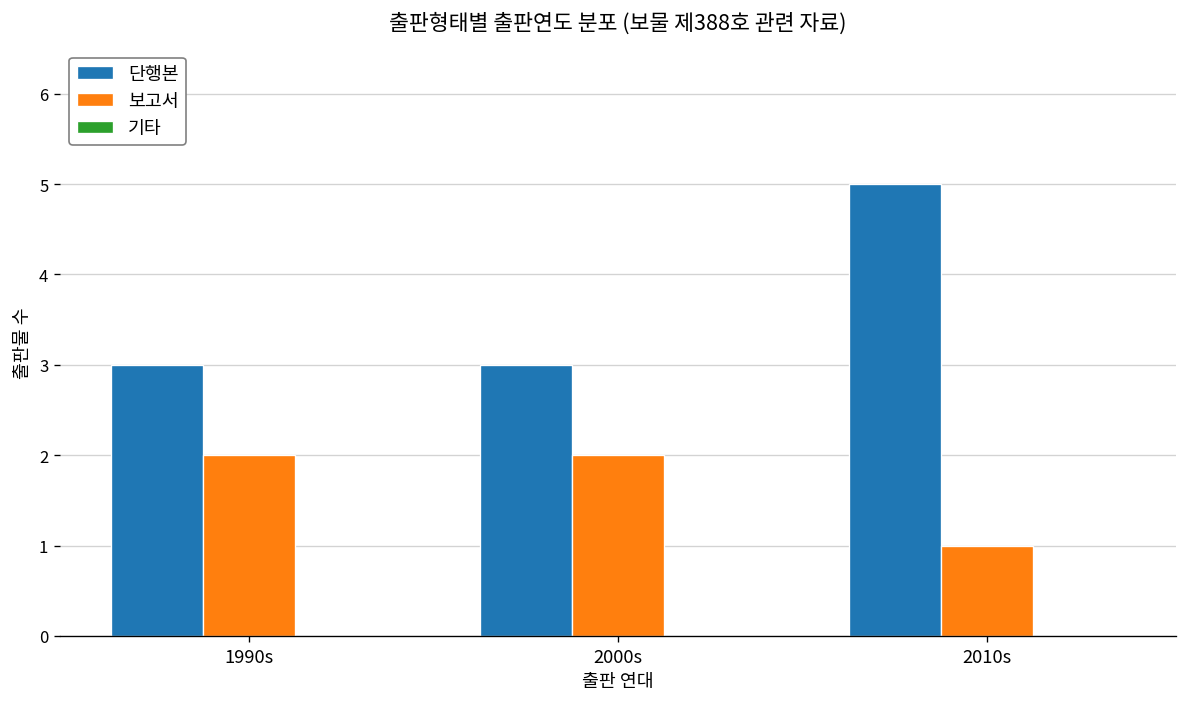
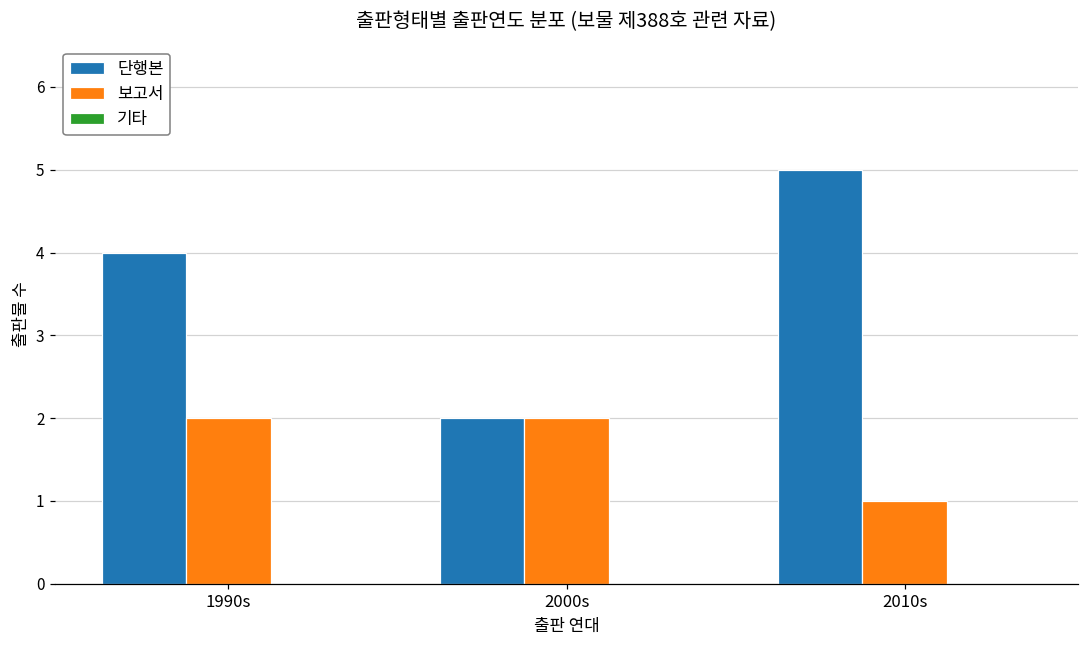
단행본, 1990s: 3 -> 4
단행본, 2000s: 3 -> 2
